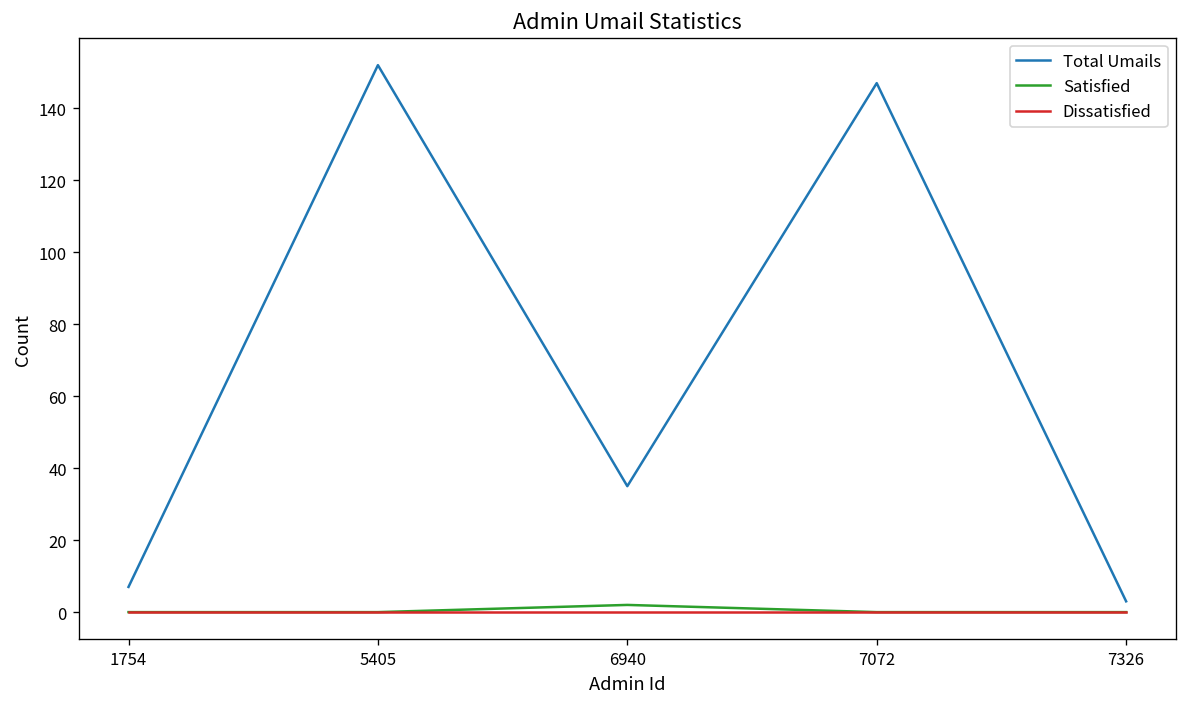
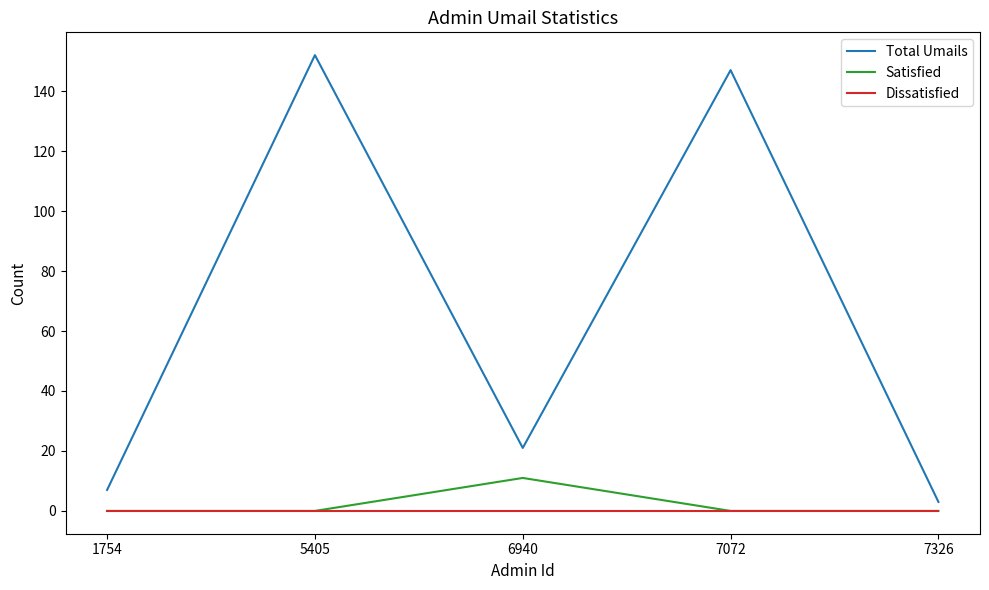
Total Umails, 6940: 35 -> 21
Satisfied, 6940: 2 -> 11
